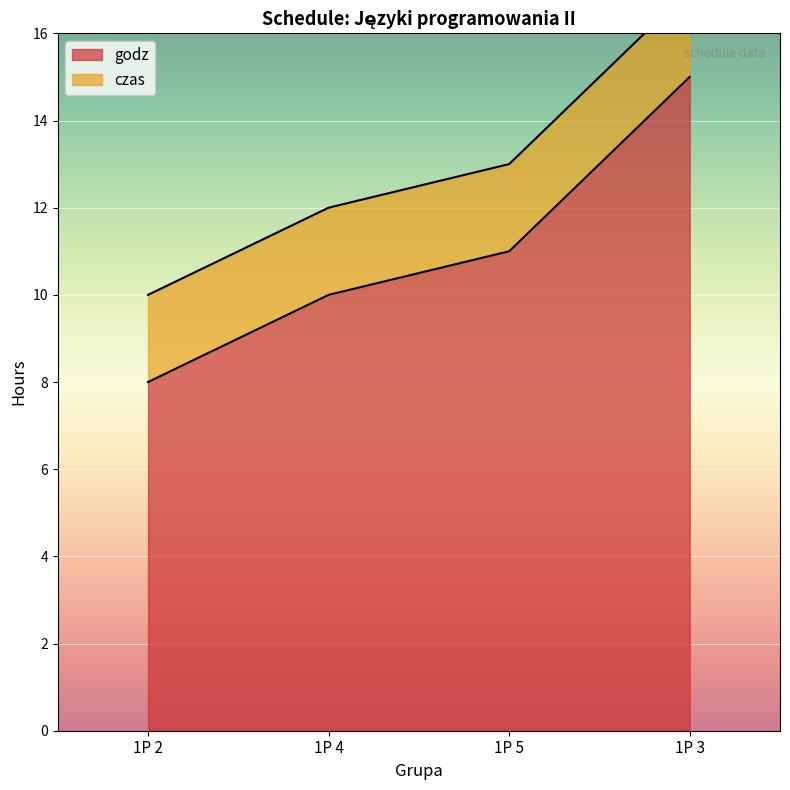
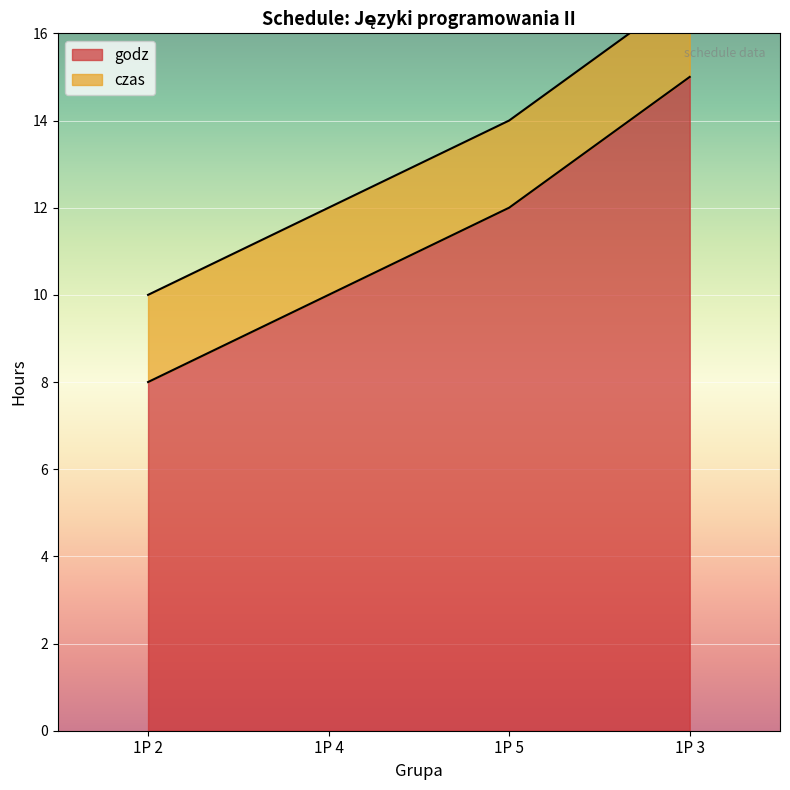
godz, 1P 5: 11 -> 12
